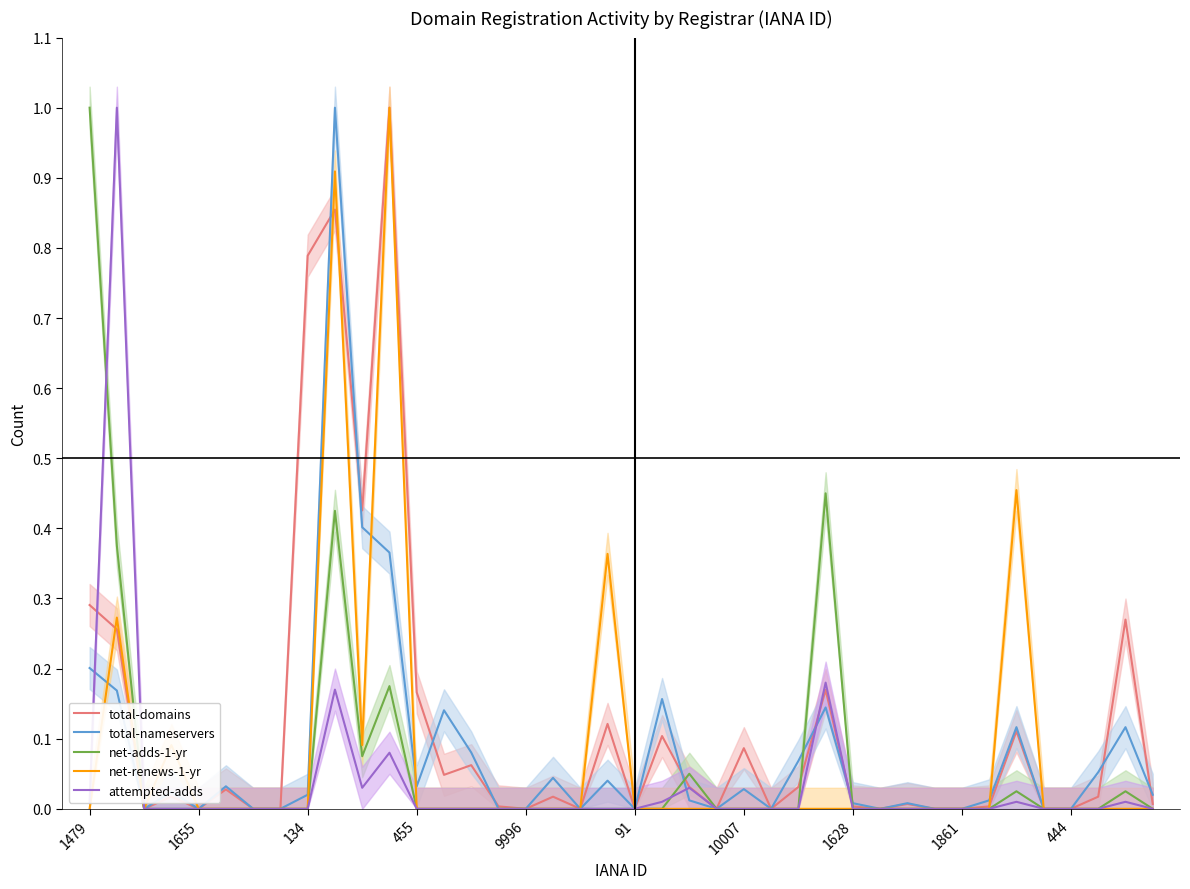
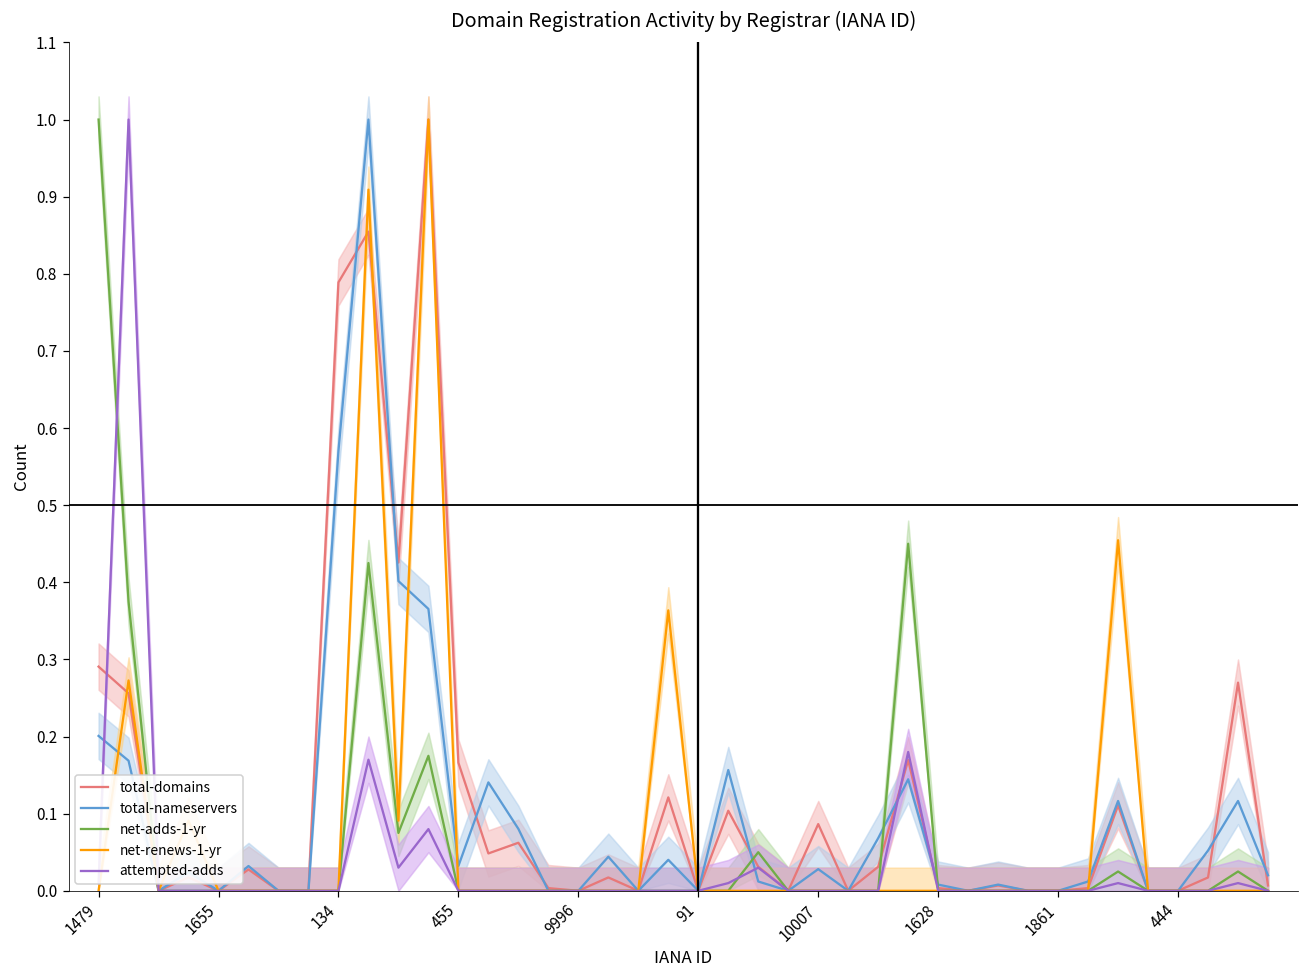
total-nameservers, 134: 0.02 -> 0.57
